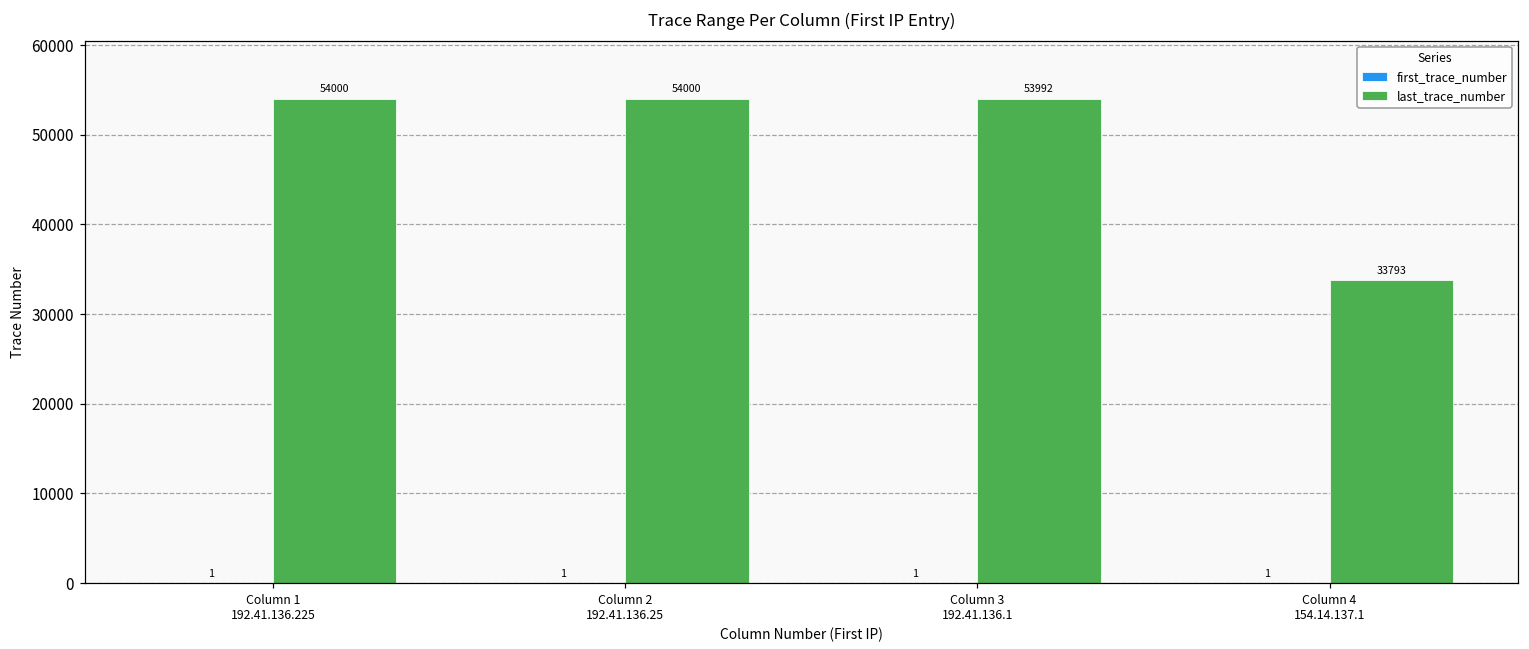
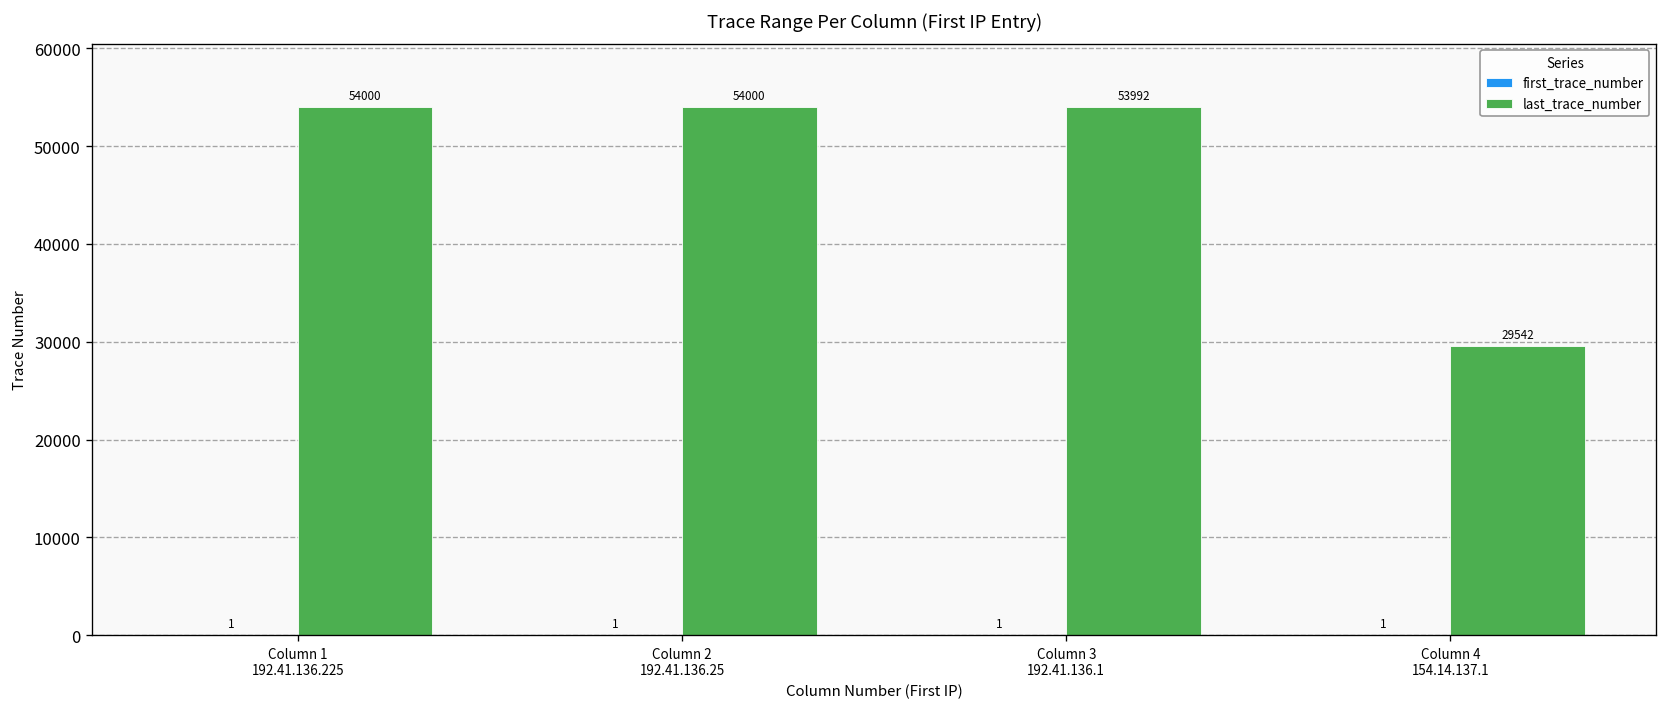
last_trace_number, Column 4 154.14.137.1: 33793 -> 29542
